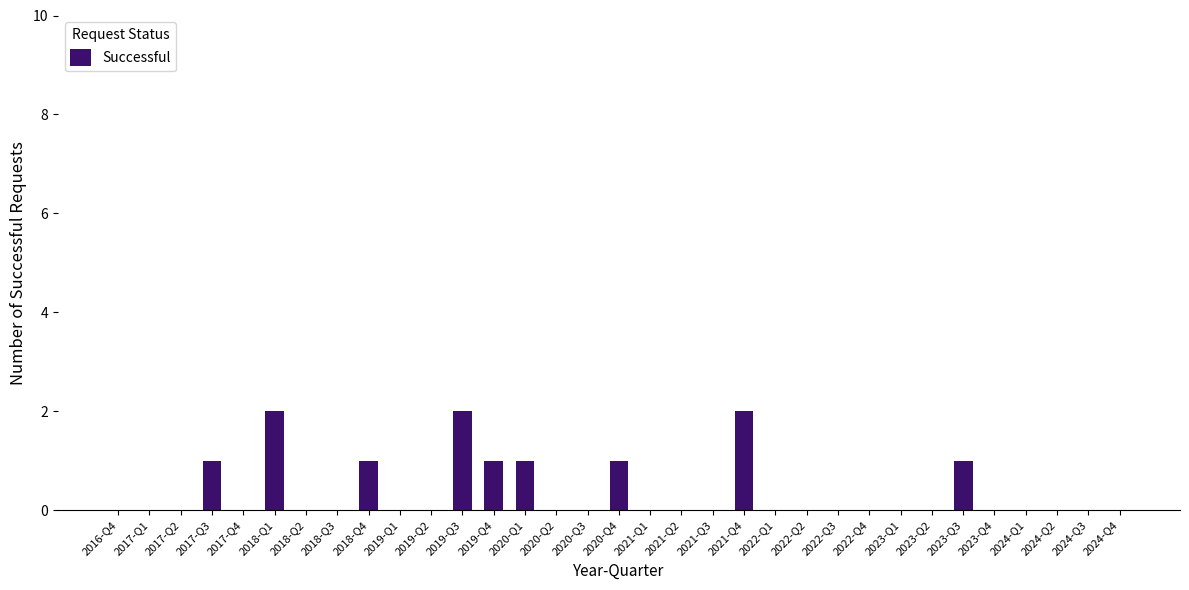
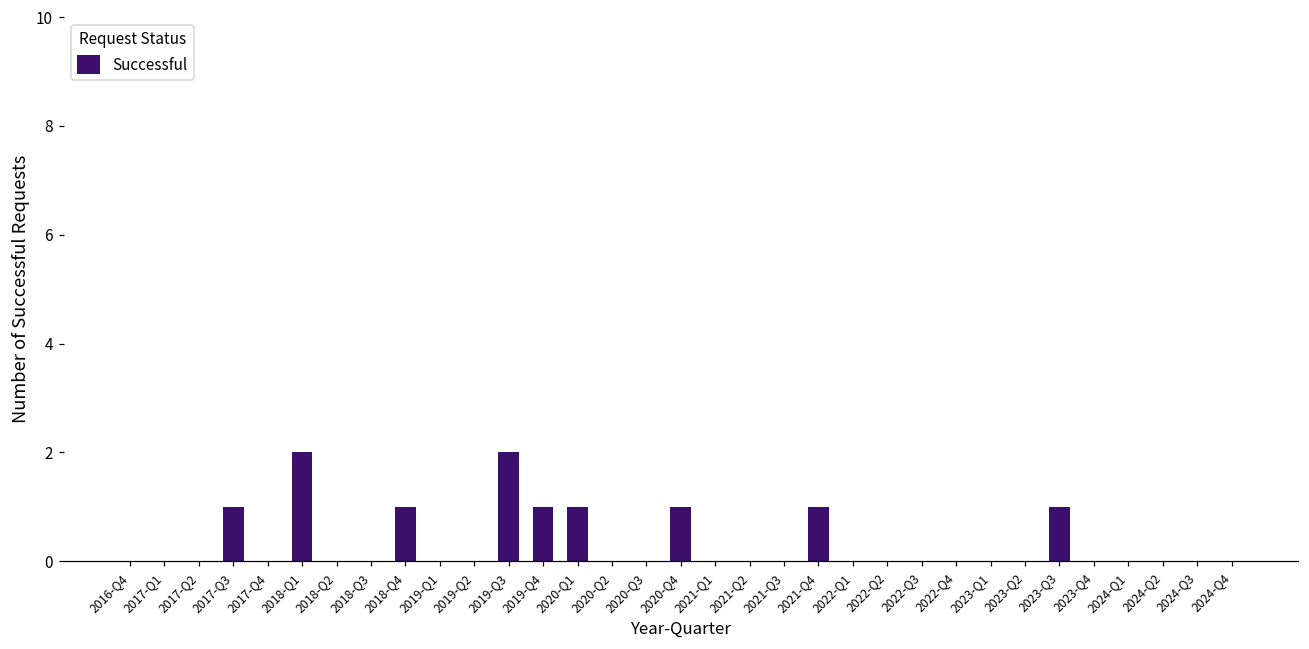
2021-Q4: 2 -> 1
